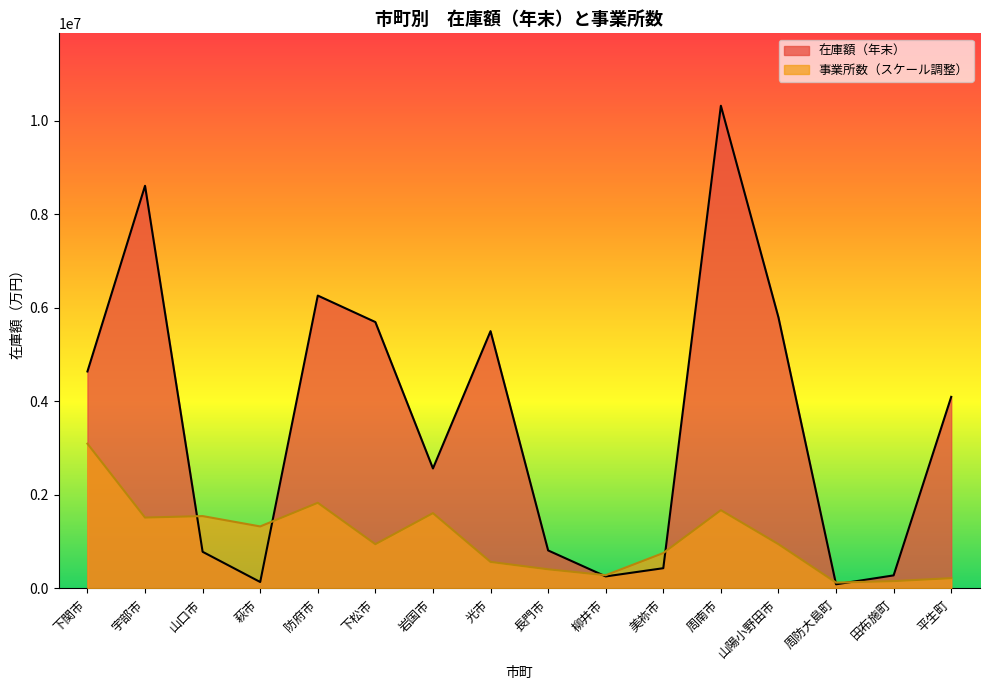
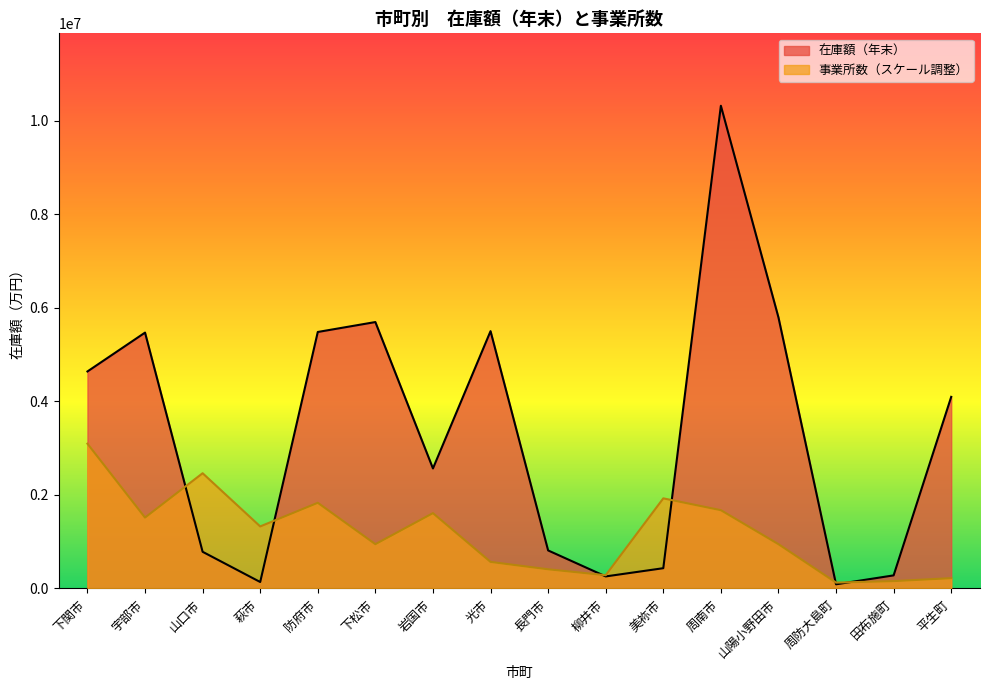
在庫額（年末）, 宇部市: 8600000 -> 5500000
事業所数（スケール調整）, 山口市: 1500000 -> 2500000
在庫額（年末）, 防府市: 6300000 -> 5500000
事業所数（スケール調整）, 美祢市: 800000 -> 1900000
